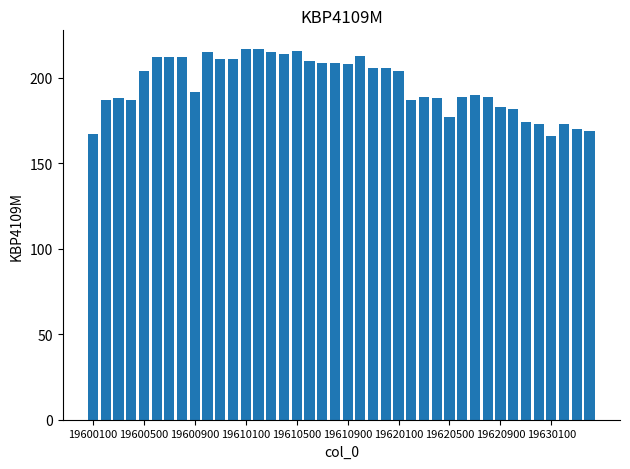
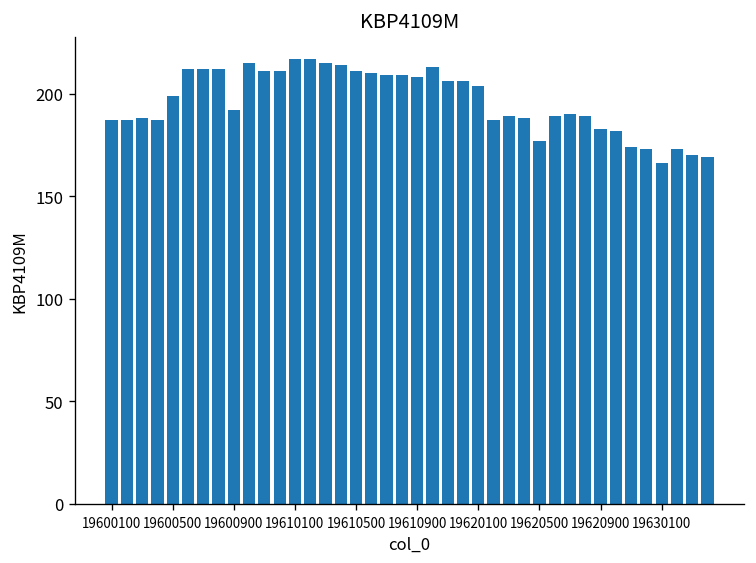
19600100: 167 -> 187
19600500: 204 -> 199
19610500: 216 -> 211
